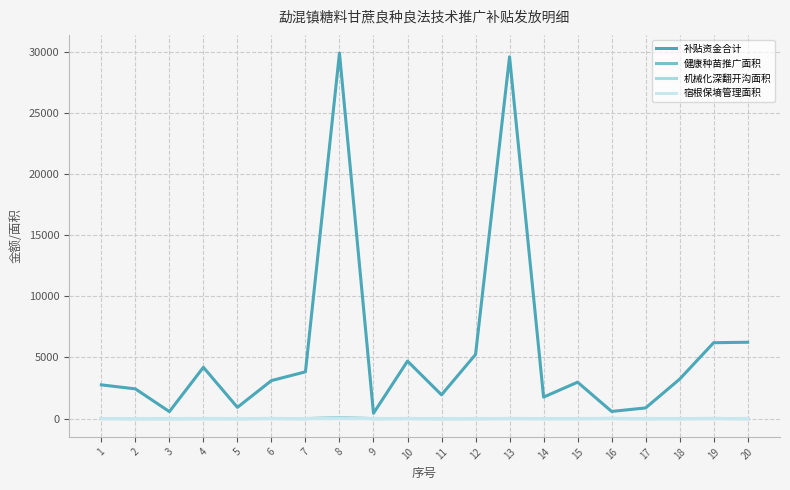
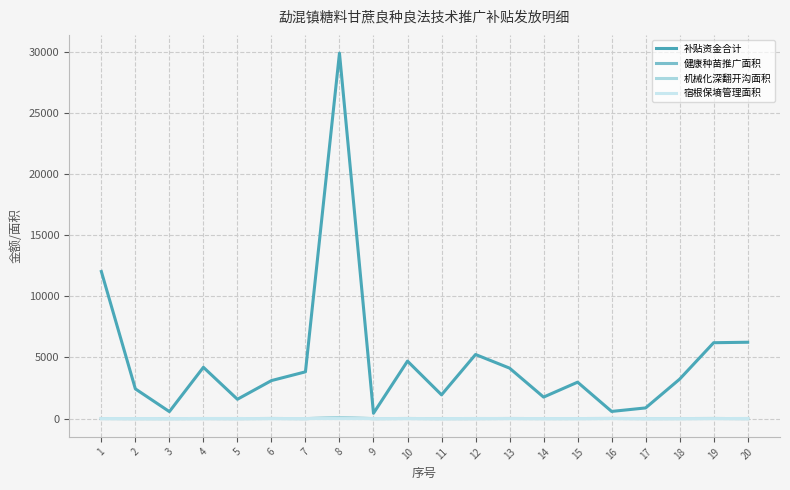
补贴资金合计, 1: 2800 -> 12000
补贴资金合计, 5: 900 -> 1600
补贴资金合计, 13: 29600 -> 4100
